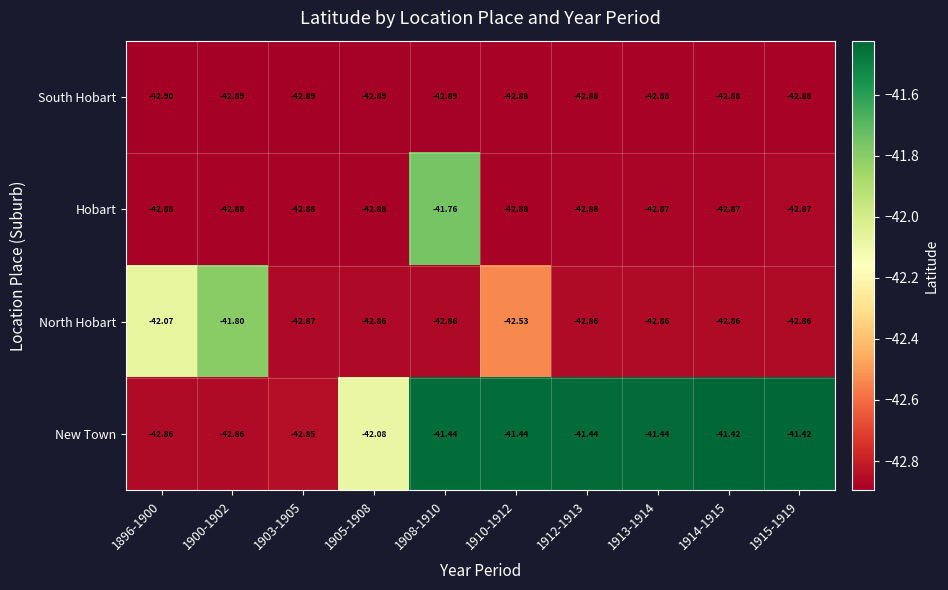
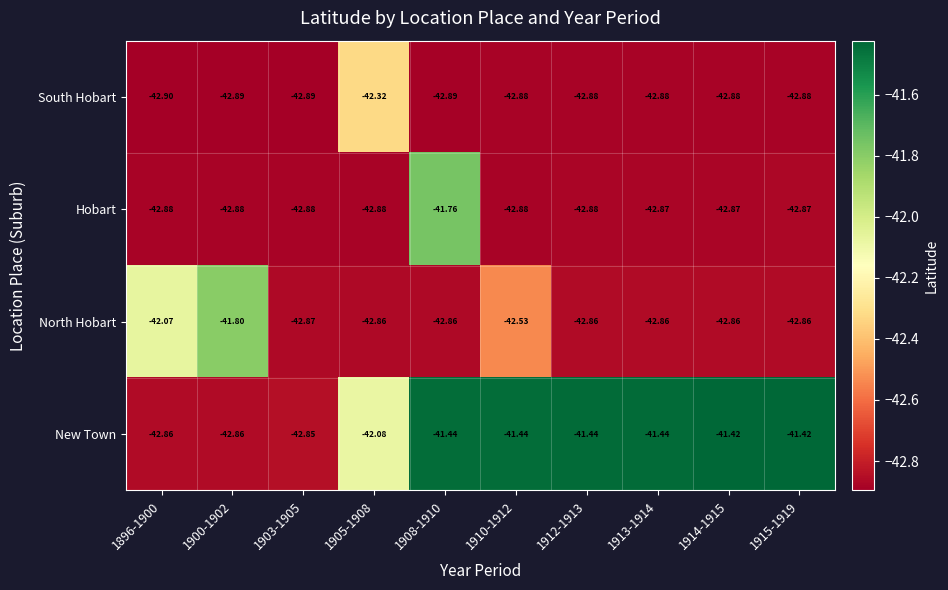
South Hobart, 1905-1908: -42.89 -> -42.32
